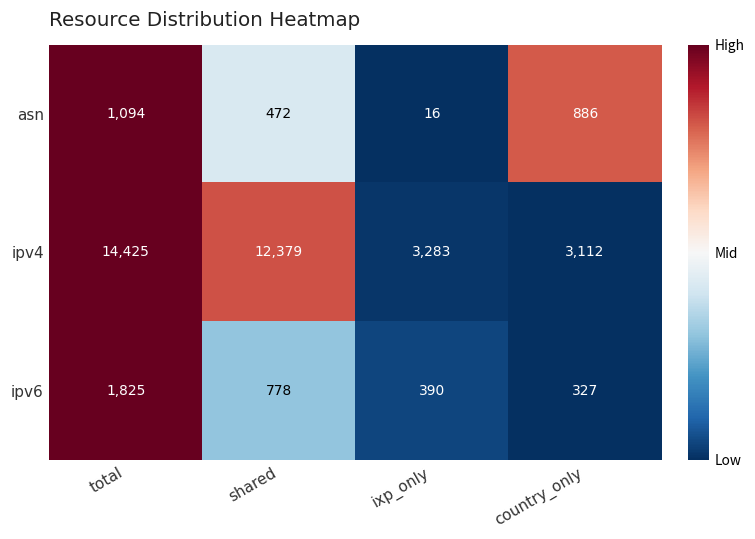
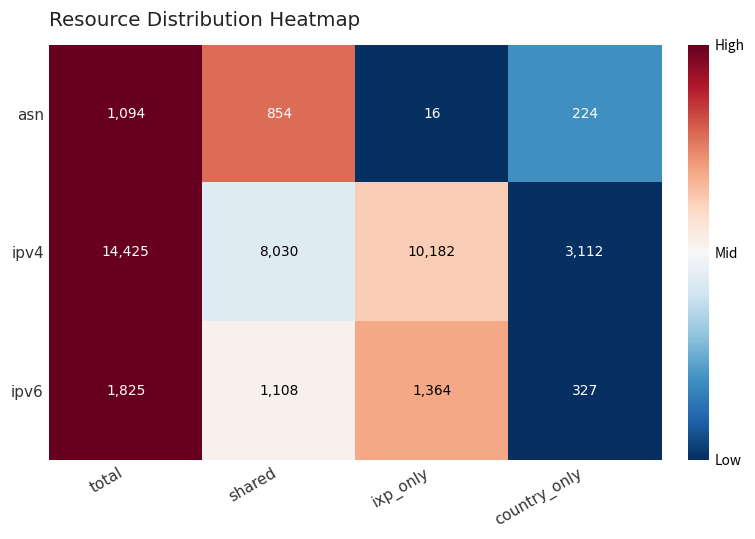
asn, shared: 472 -> 854
asn, country_only: 886 -> 224
ipv4, shared: 12,379 -> 8,030
ipv4, ixp_only: 3,283 -> 10,182
ipv6, shared: 778 -> 1,108
ipv6, ixp_only: 390 -> 1,364
